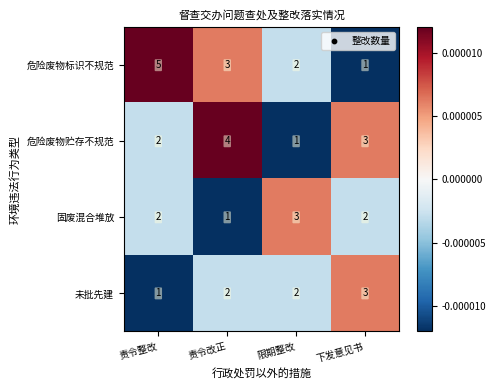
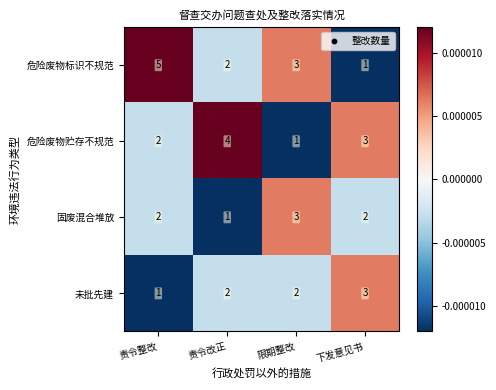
危险废物标识不规范, 责令改正: 3 -> 2
危险废物标识不规范, 限期整改: 2 -> 3
